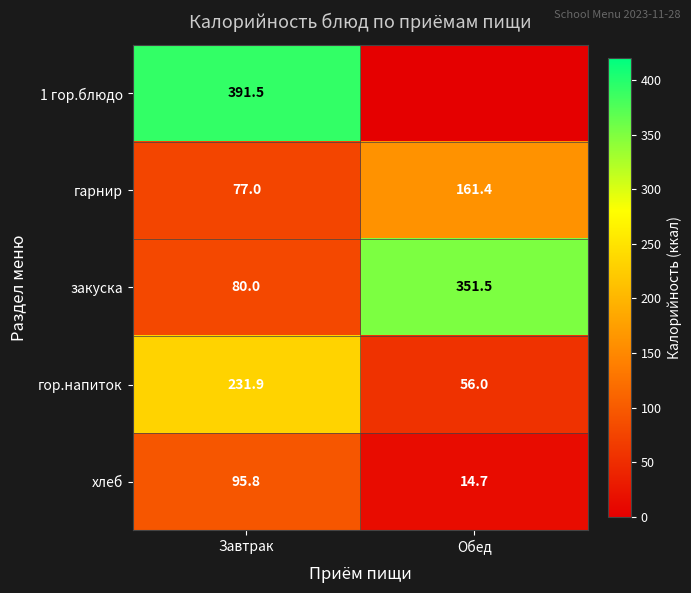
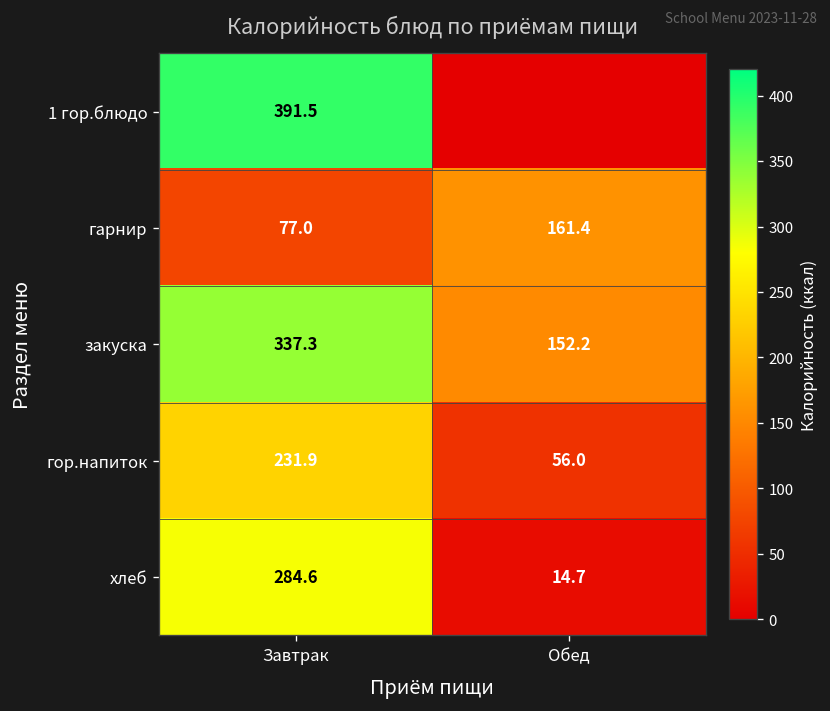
закуска, Завтрак: 80.0 -> 337.3
закуска, Обед: 351.5 -> 152.2
хлеб, Завтрак: 95.8 -> 284.6
